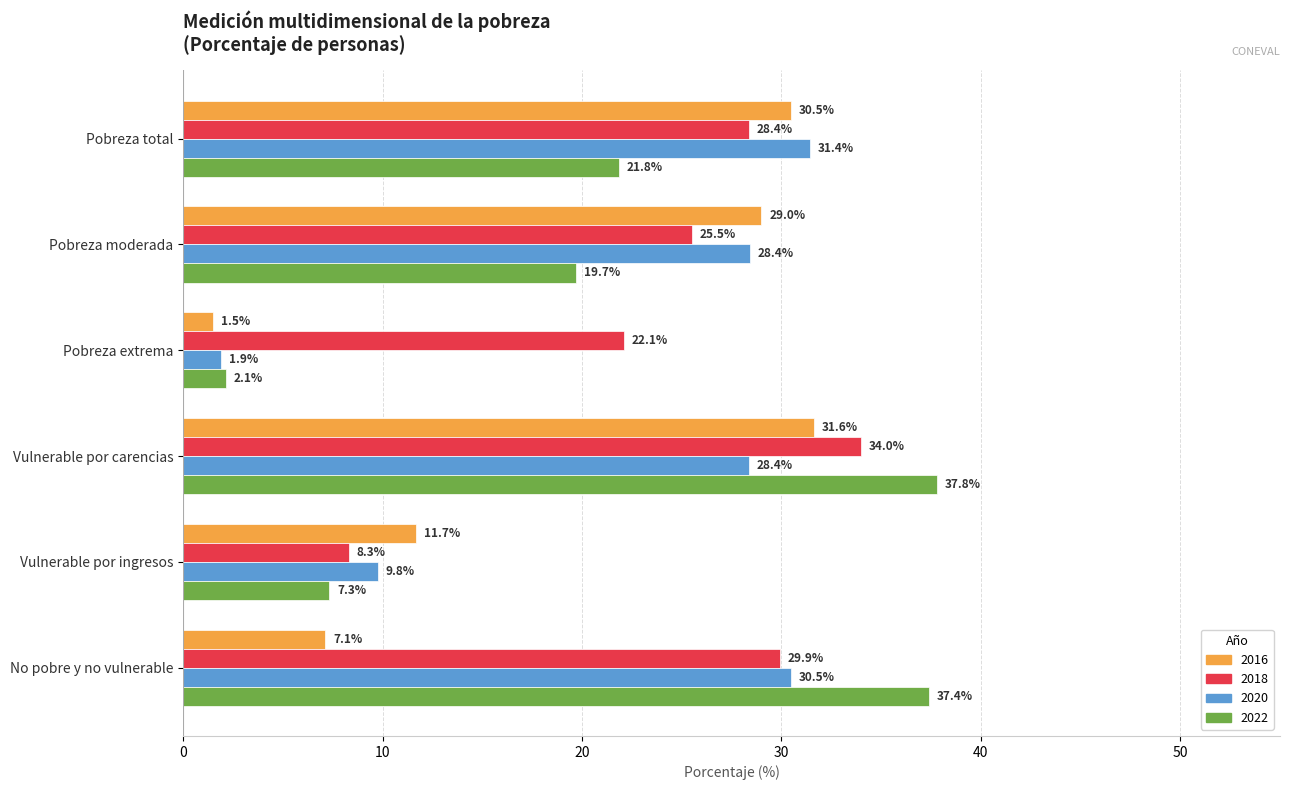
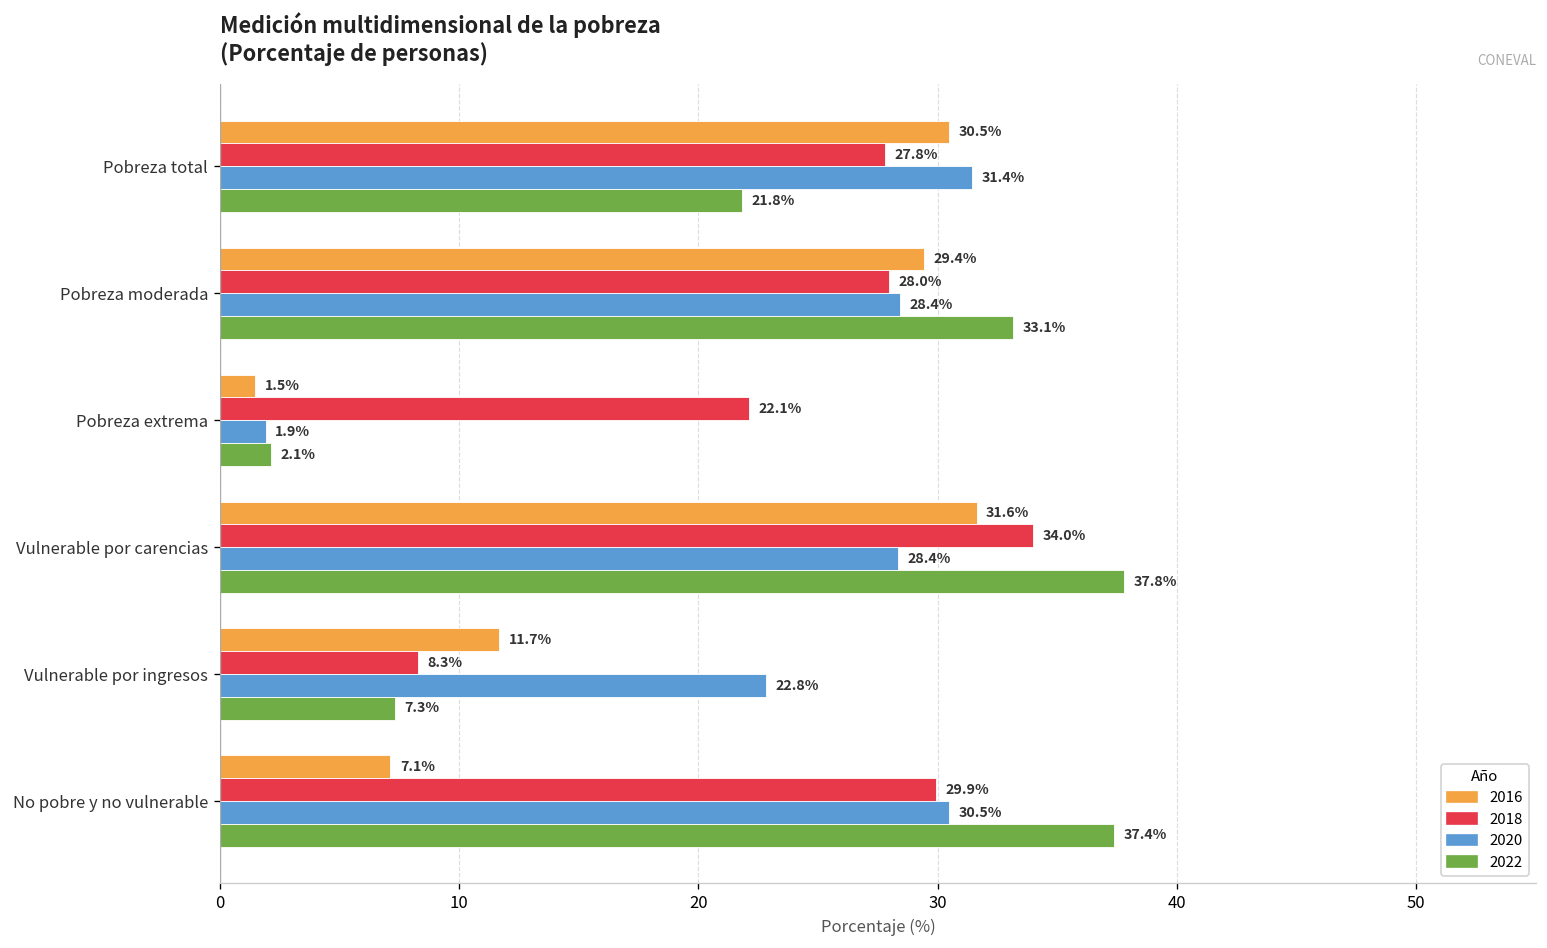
2018, Pobreza total: 28.4% -> 27.8%
2016, Pobreza moderada: 29.0% -> 29.4%
2018, Pobreza moderada: 25.5% -> 28.0%
2022, Pobreza moderada: 19.7% -> 33.1%
2020, Vulnerable por ingresos: 9.8% -> 22.8%
